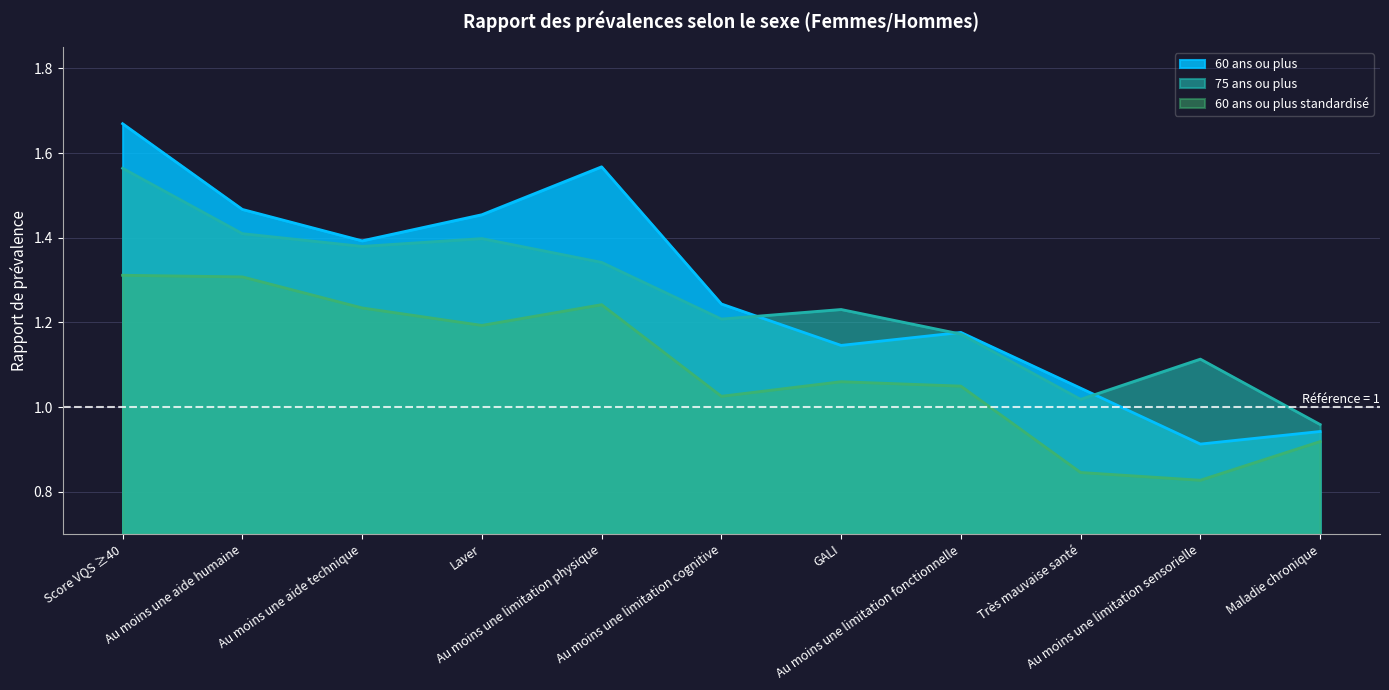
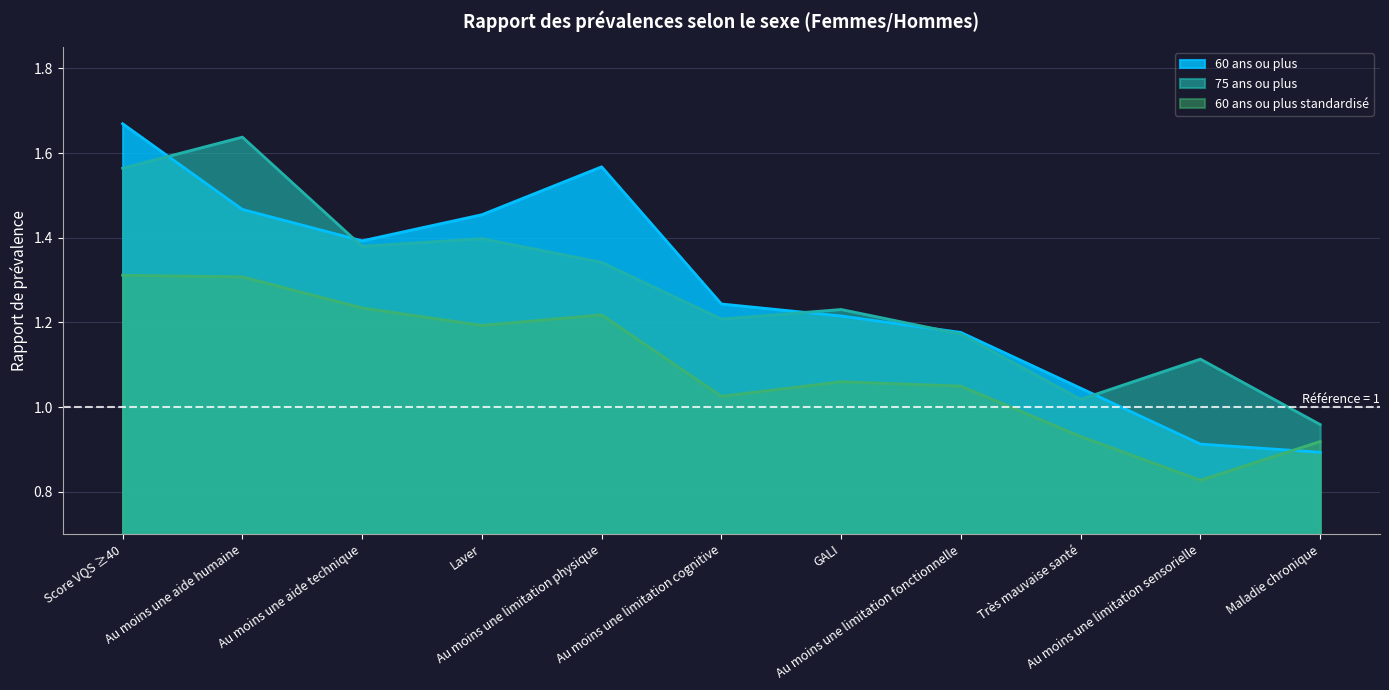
75 ans ou plus, Au moins une aide humaine: 1.41 -> 1.64
60 ans ou plus standardisé, Au moins une limitation physique: 1.24 -> 1.22
60 ans ou plus, GALI: 1.15 -> 1.22
60 ans ou plus standardisé, Très mauvaise santé: 0.85 -> 0.93
60 ans ou plus, Maladie chronique: 0.94 -> 0.89
